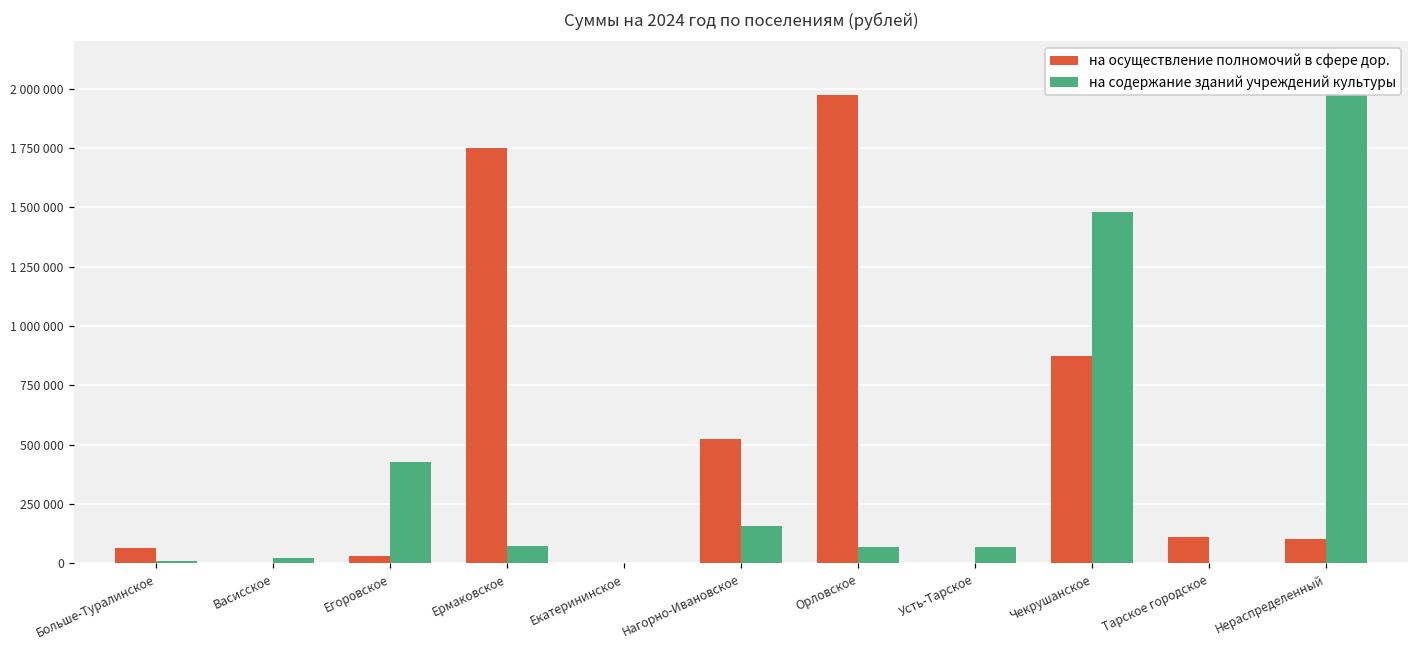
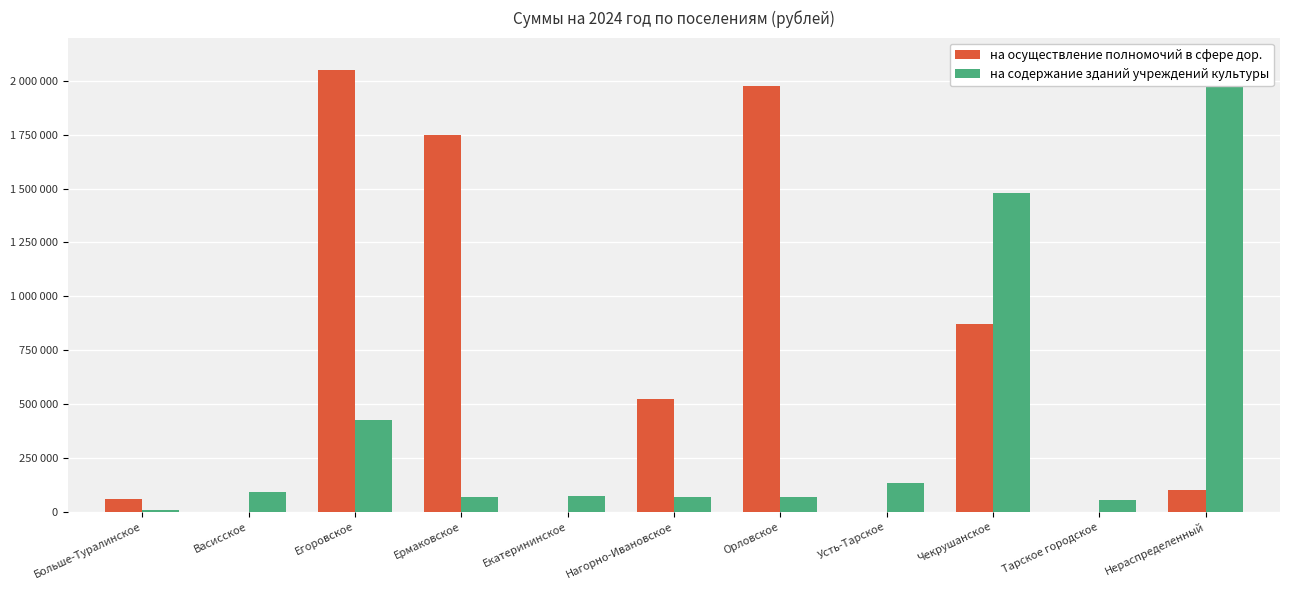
на содержание зданий учреждений культуры, Васисское: 20000 -> 90000
на осуществление полномочий в сфере дор., Егоровское: 30000 -> 2050000
на содержание зданий учреждений культуры, Екатерининское: 0 -> 70000
на содержание зданий учреждений культуры, Нагорно-Ивановское: 160000 -> 70000
на содержание зданий учреждений культуры, Усть-Тарское: 70000 -> 130000
на осуществление полномочий в сфере дор., Тарское городское: 110000 -> 0
на содержание зданий учреждений культуры, Тарское городское: 0 -> 50000
